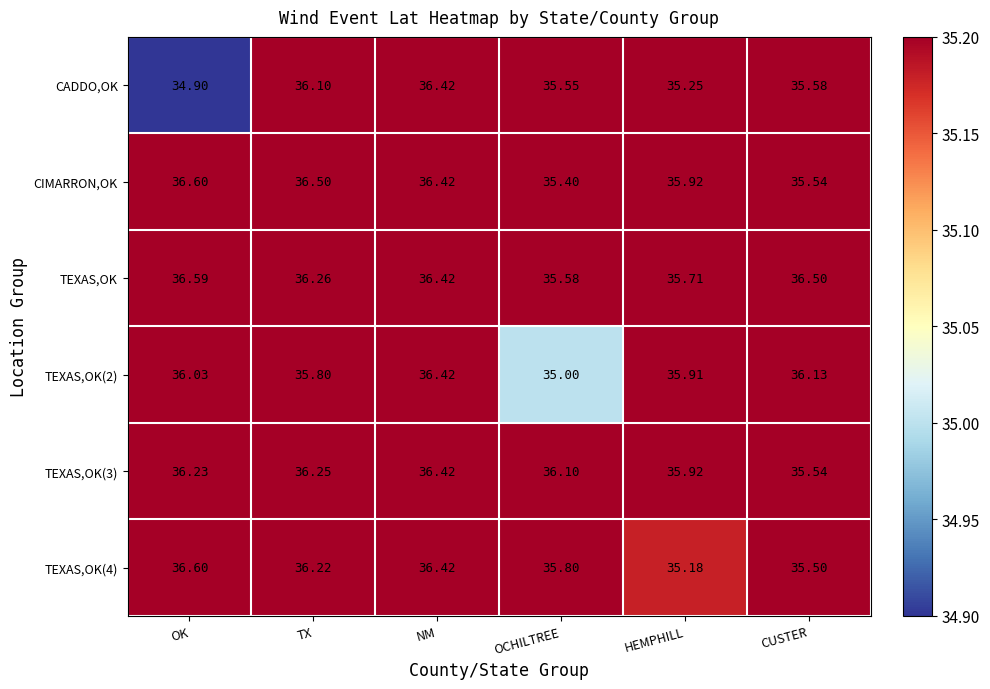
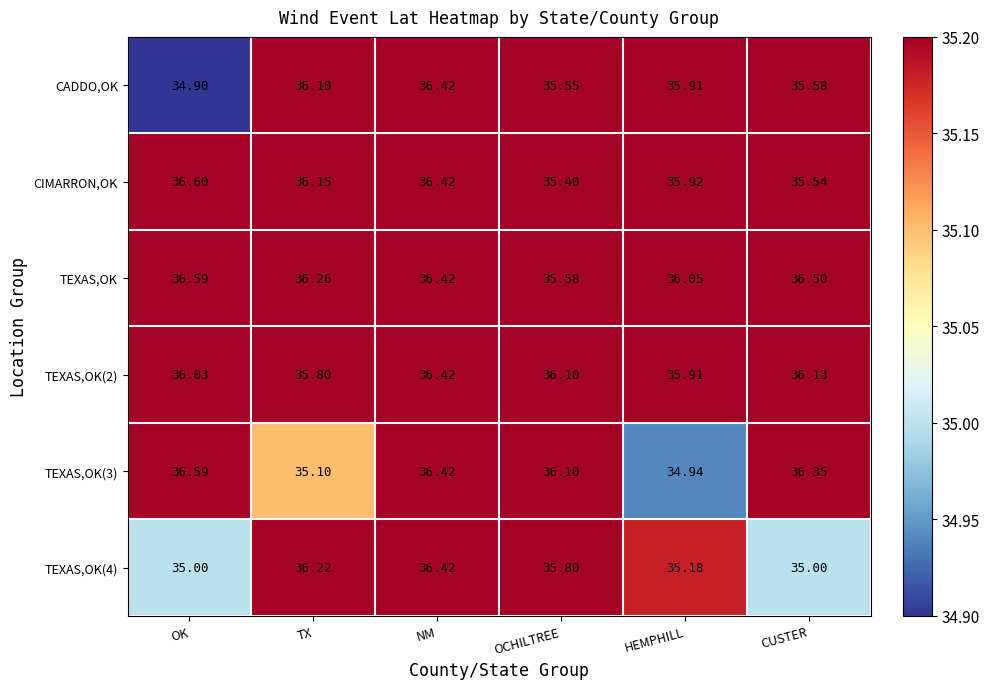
CADDO,OK, HEMPHILL: 35.25 -> 35.91
CIMARRON,OK, TX: 36.50 -> 36.15
TEXAS,OK, HEMPHILL: 35.71 -> 36.05
TEXAS,OK(2), OCHILTREE: 35.00 -> 36.10
TEXAS,OK(3), OK: 36.23 -> 36.59
TEXAS,OK(3), TX: 36.25 -> 35.10
TEXAS,OK(3), HEMPHILL: 35.92 -> 34.94
TEXAS,OK(3), CUSTER: 35.54 -> 36.35
TEXAS,OK(4), OK: 36.60 -> 35.00
TEXAS,OK(4), CUSTER: 35.50 -> 35.00
